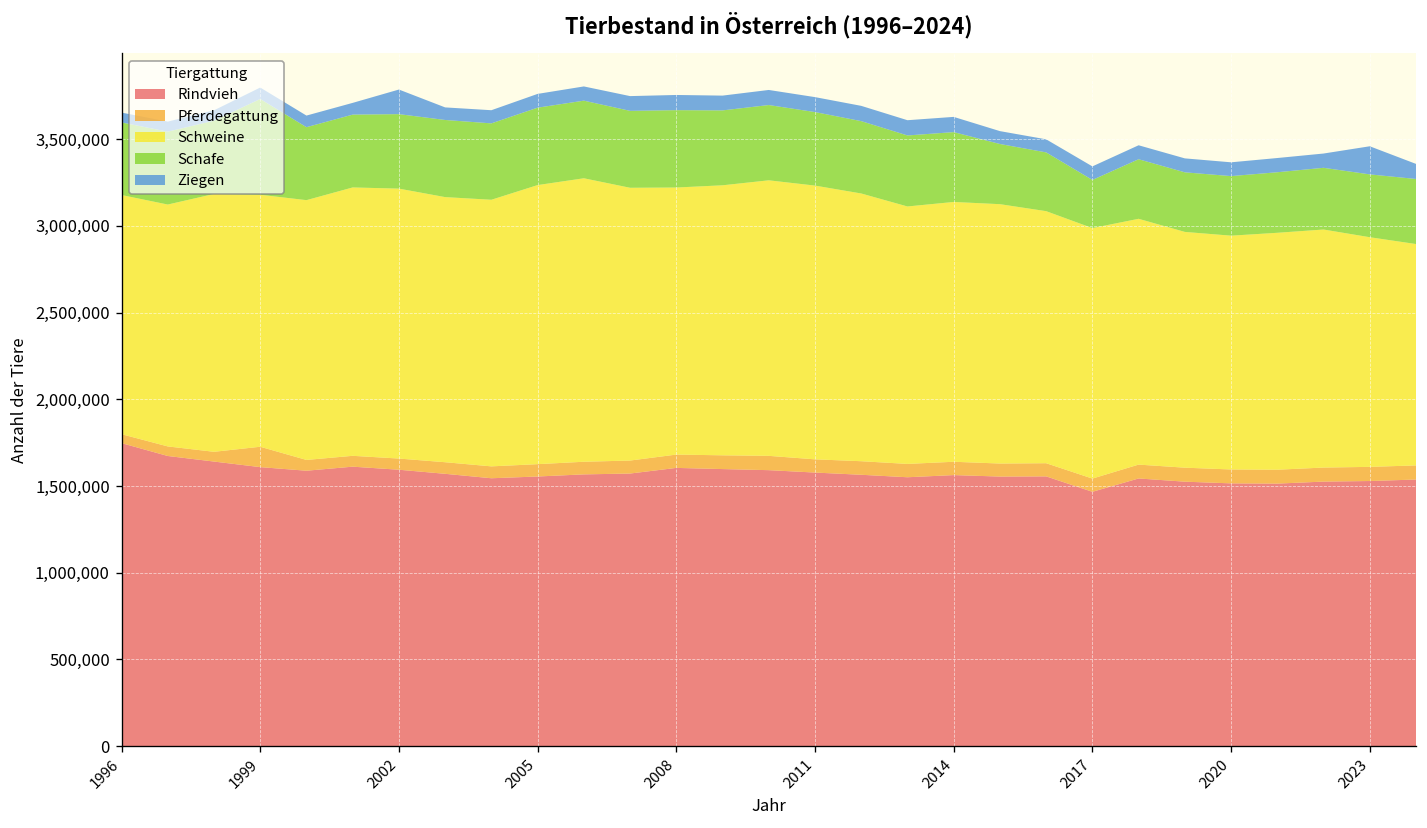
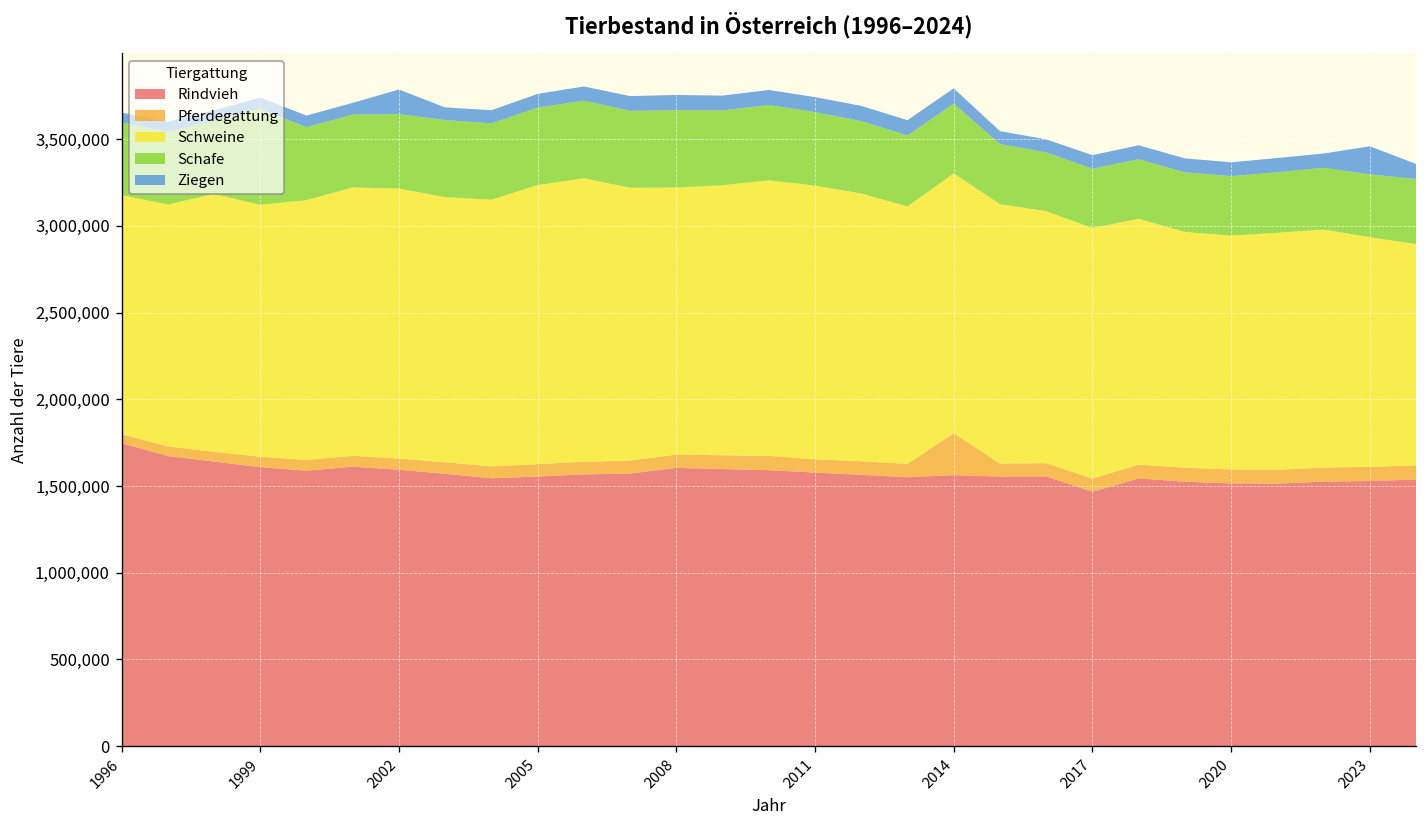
Pferdegattung, 1999: 120,000 -> 60,000
Pferdegattung, 2014: 80,000 -> 240,000
Schafe, 2017: 280,000 -> 340,000
